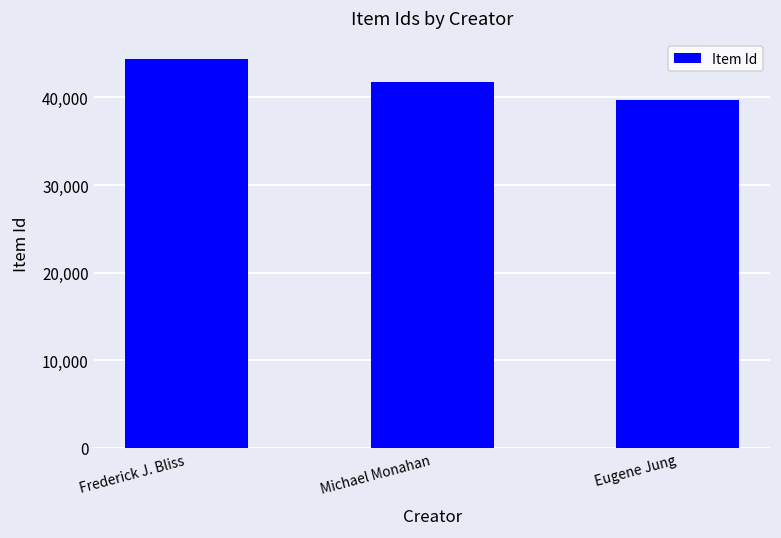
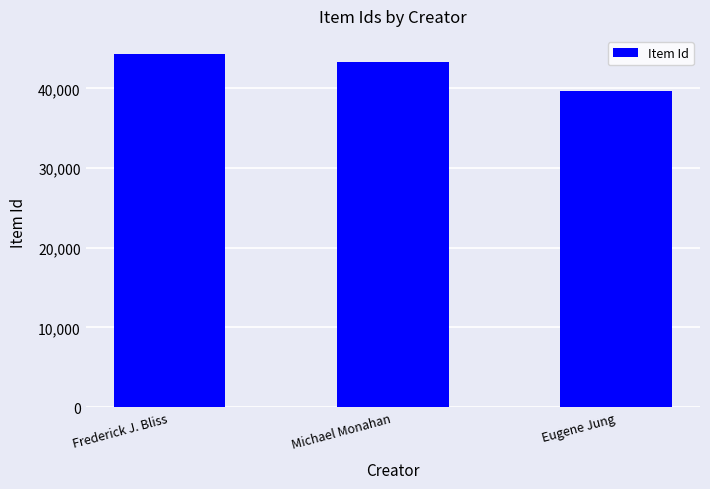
Michael Monahan: 42,000 -> 43,000
